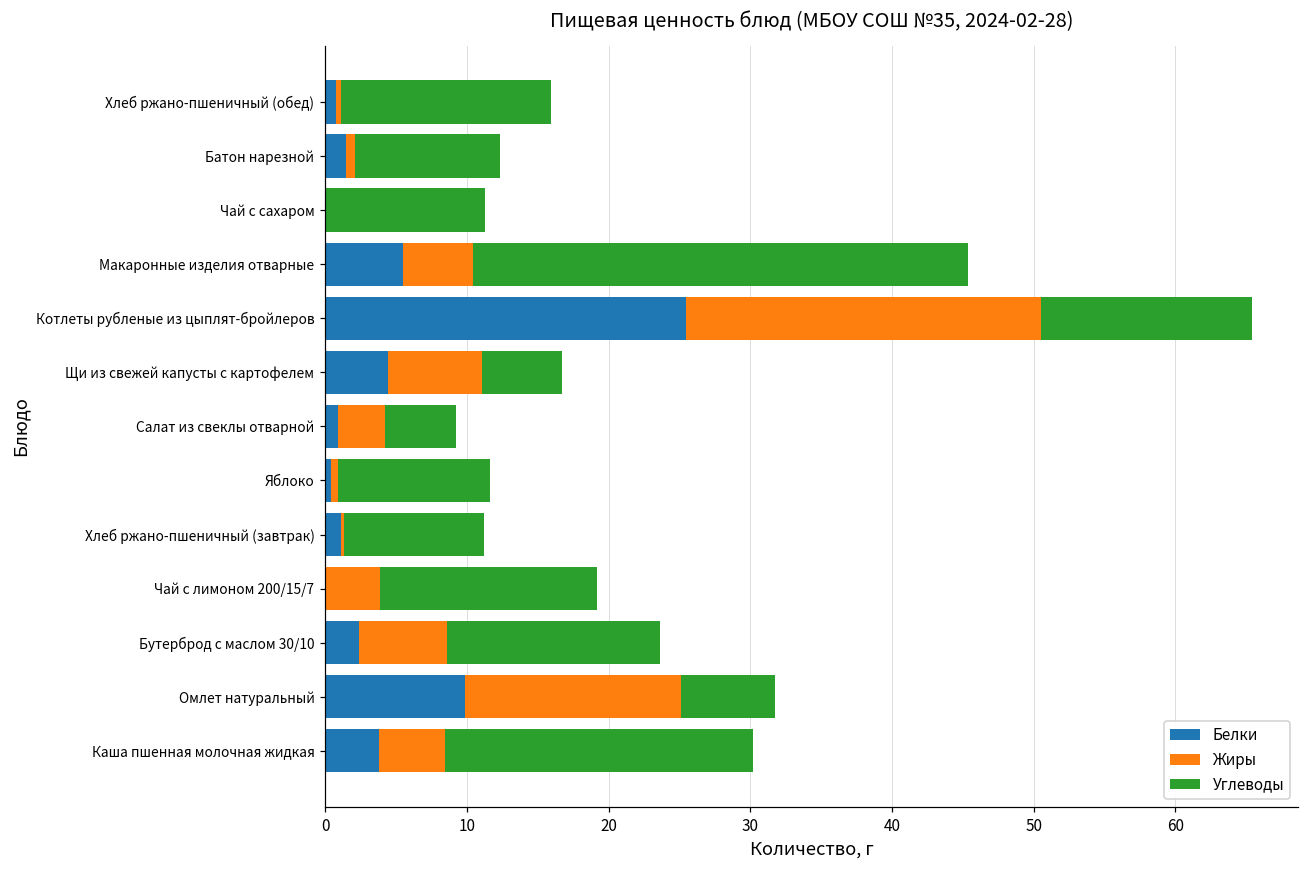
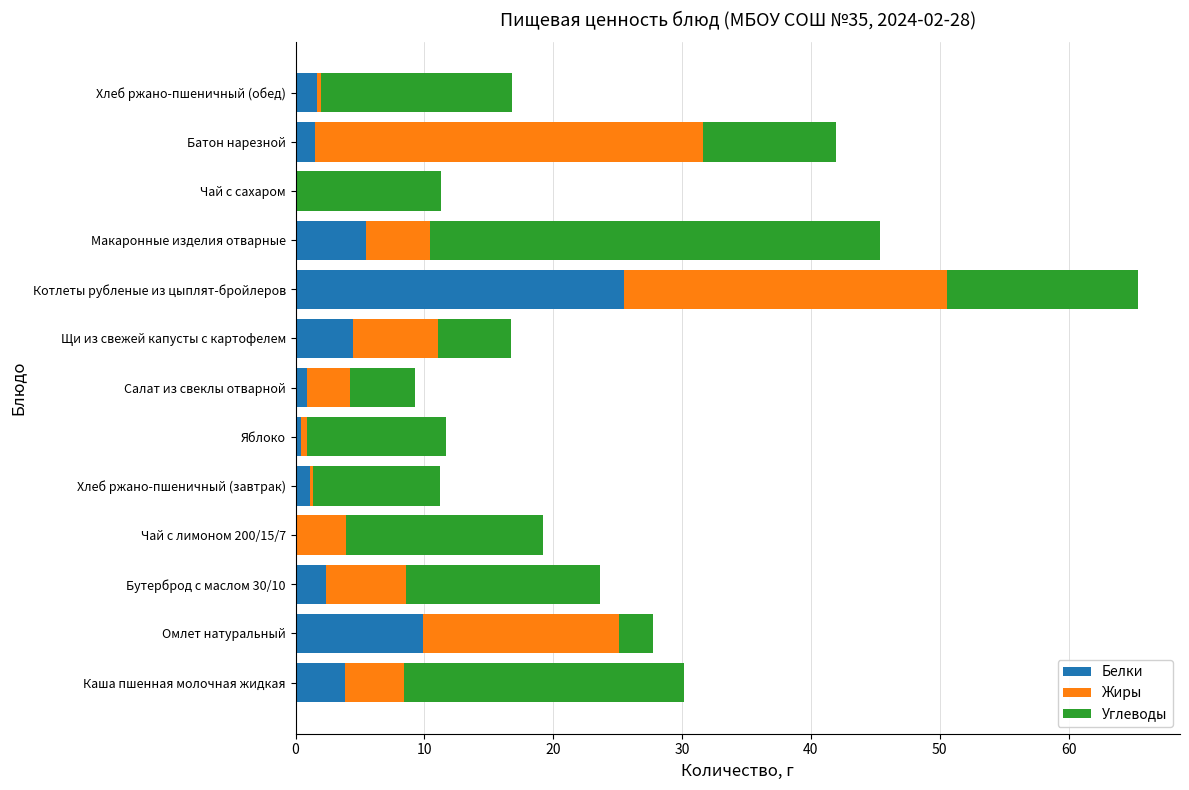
Белки, Хлеб ржано-пшеничный (обед): 0.8 -> 1.7
Жиры, Батон нарезной: 0.6 -> 30.1
Углеводы, Омлет натуральный: 6.6 -> 2.6
